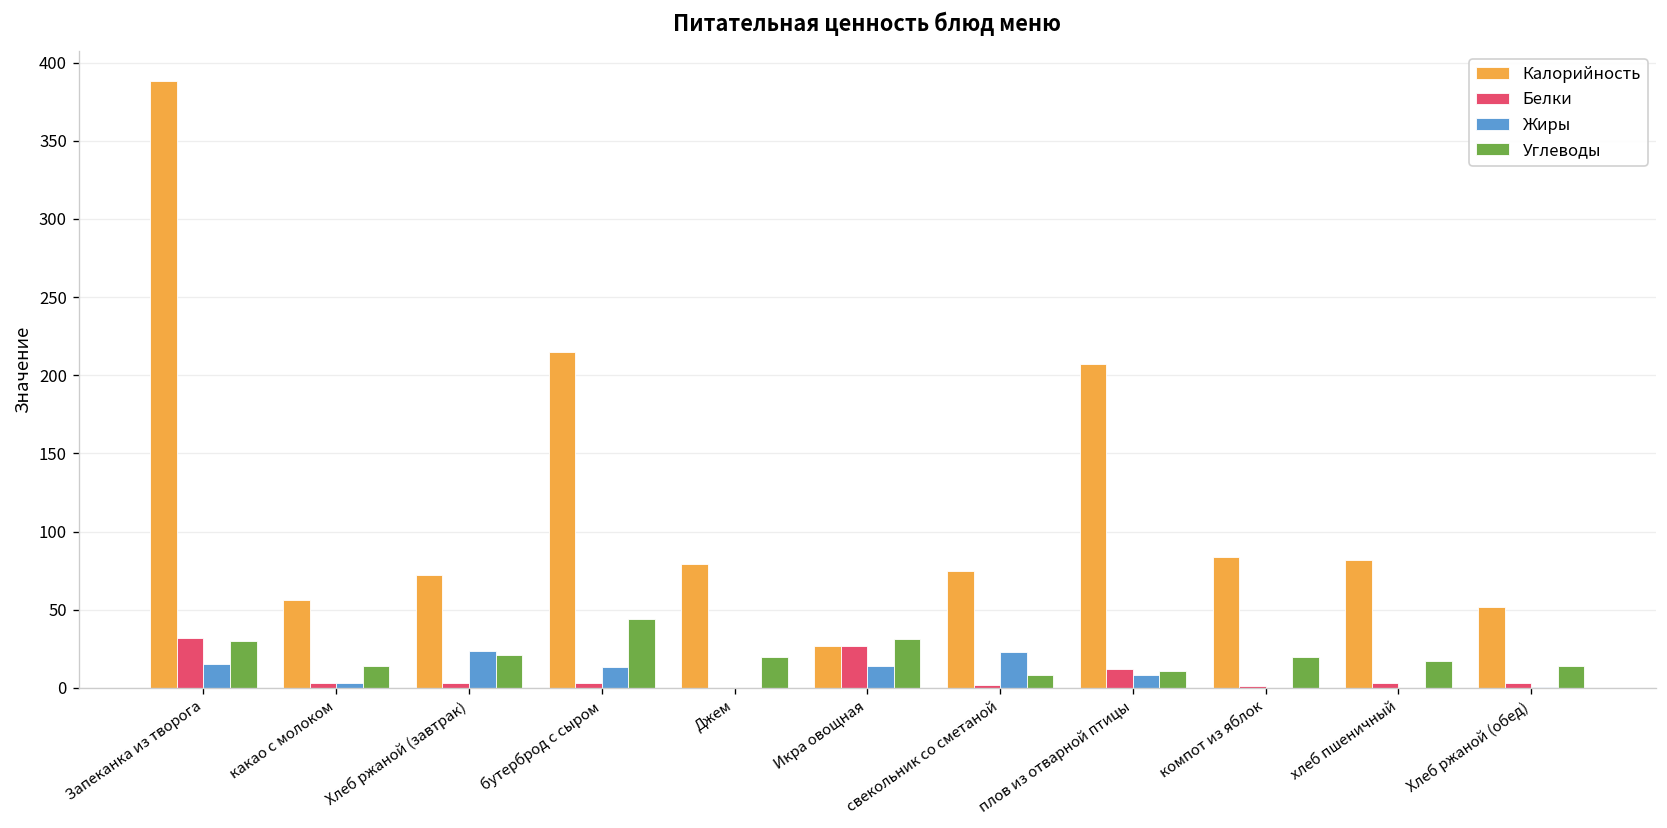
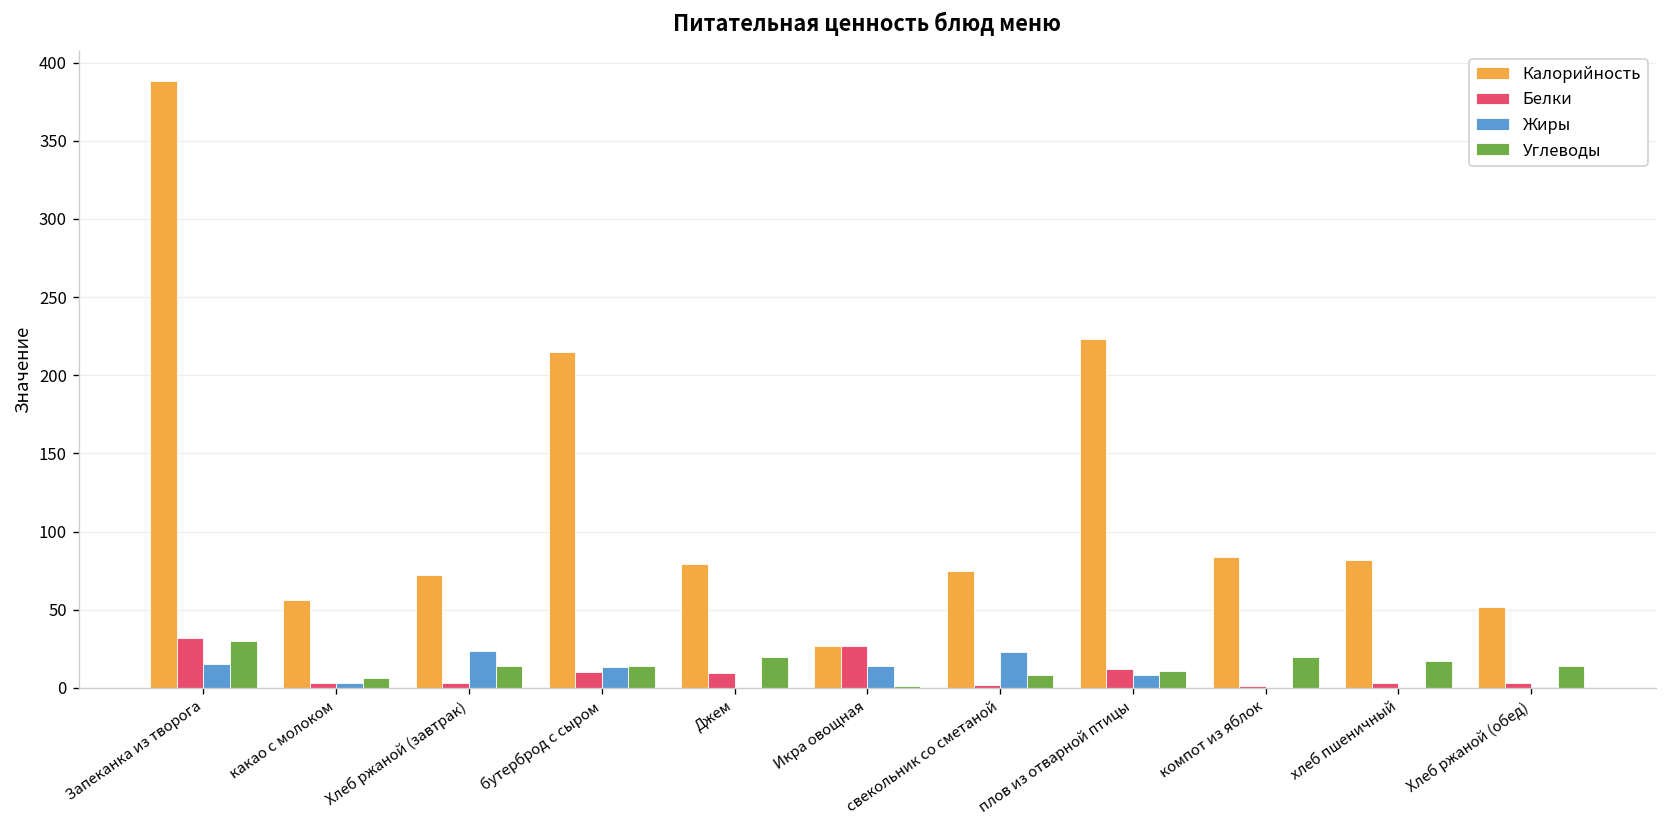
Углеводы, какао с молоком: 14 -> 6
Углеводы, Хлеб ржаной (завтрак): 21 -> 14
Белки, бутерброд с сыром: 3 -> 10
Углеводы, бутерброд с сыром: 44 -> 14
Белки, Джем: 0 -> 10
Углеводы, Икра овощная: 31 -> 1
Калорийность, плов из отварной птицы: 207 -> 223
